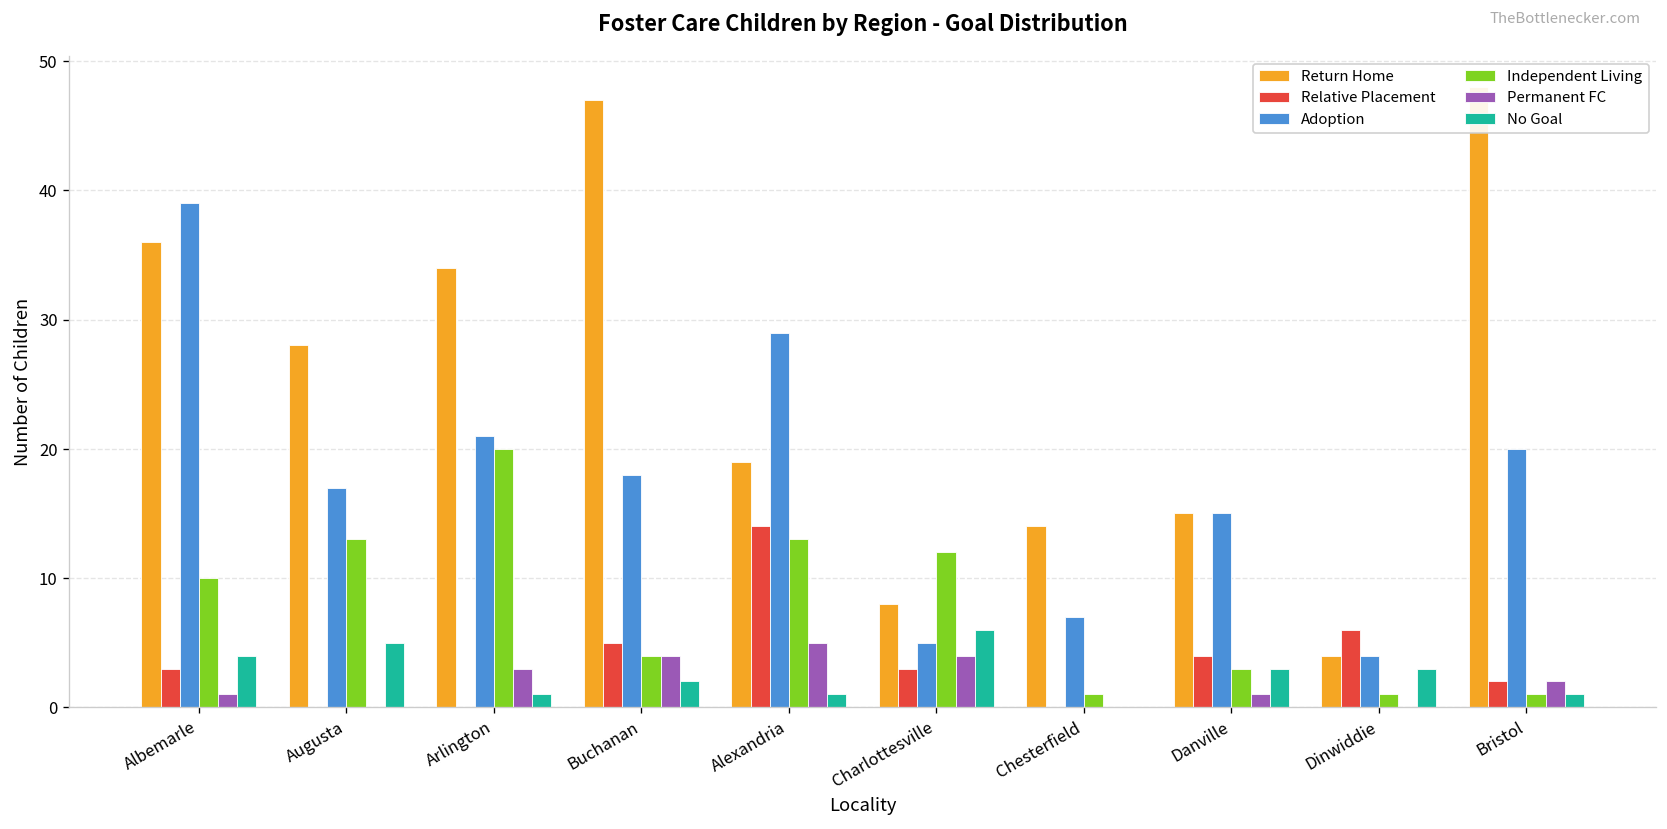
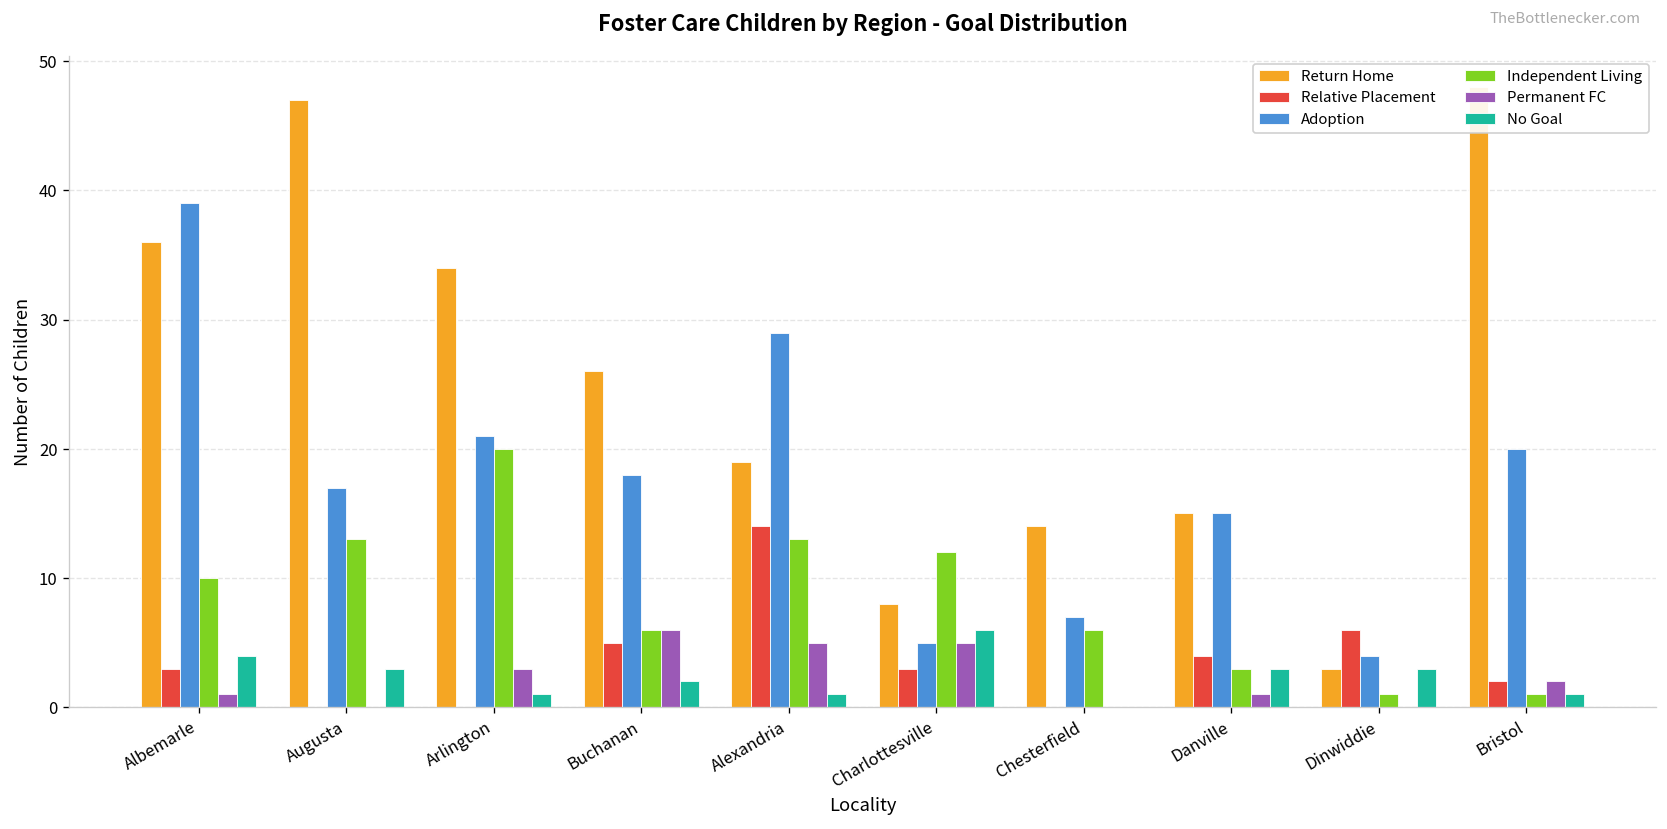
Return Home, Augusta: 28 -> 47
No Goal, Augusta: 5 -> 3
Return Home, Buchanan: 47 -> 26
Independent Living, Buchanan: 4 -> 6
Permanent FC, Buchanan: 4 -> 6
Permanent FC, Charlottesville: 4 -> 5
Independent Living, Chesterfield: 1 -> 6
Return Home, Dinwiddie: 4 -> 3
